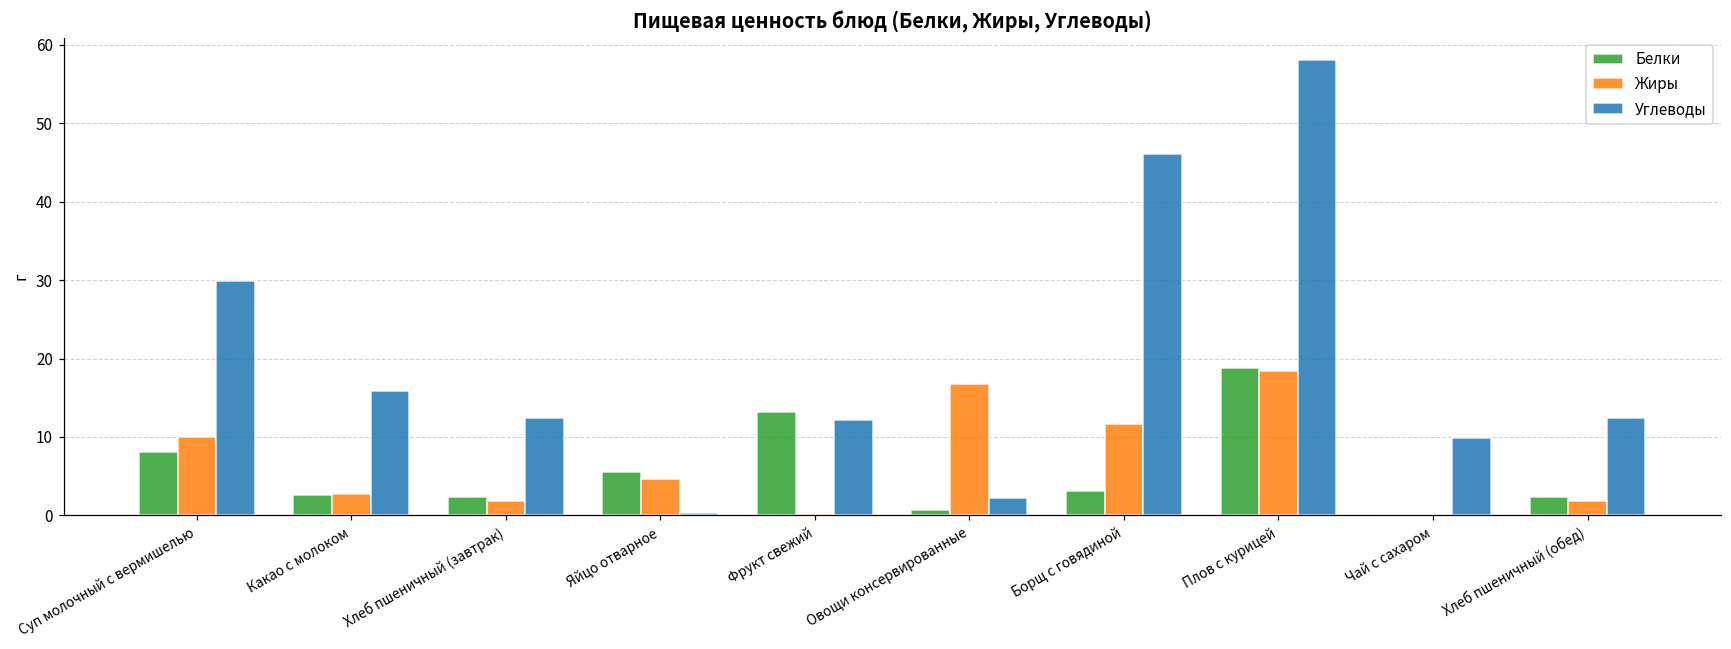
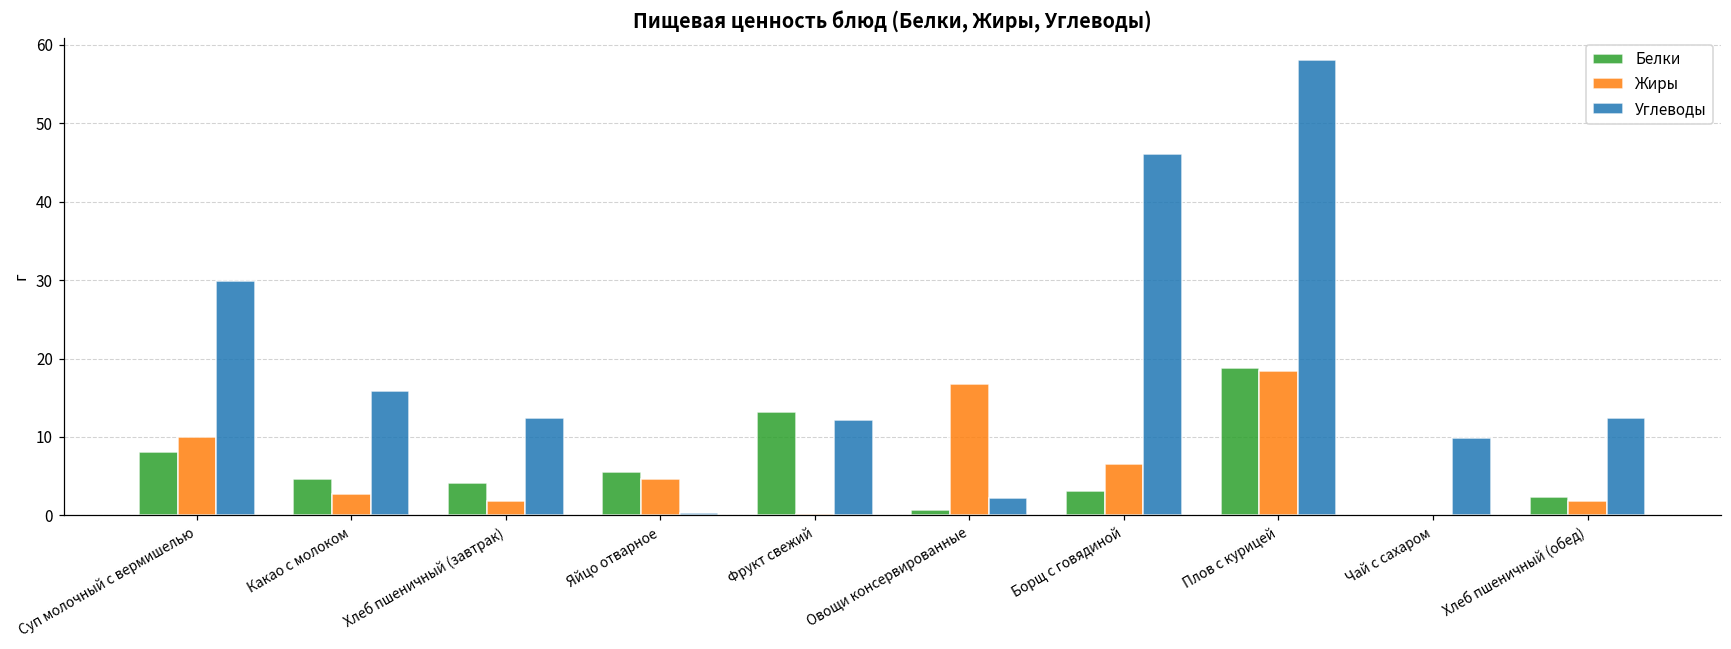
Белки, Какао с молоком: 3 -> 5
Белки, Хлеб пшеничный (завтрак): 2 -> 4
Жиры, Борщ с говядиной: 12 -> 7
